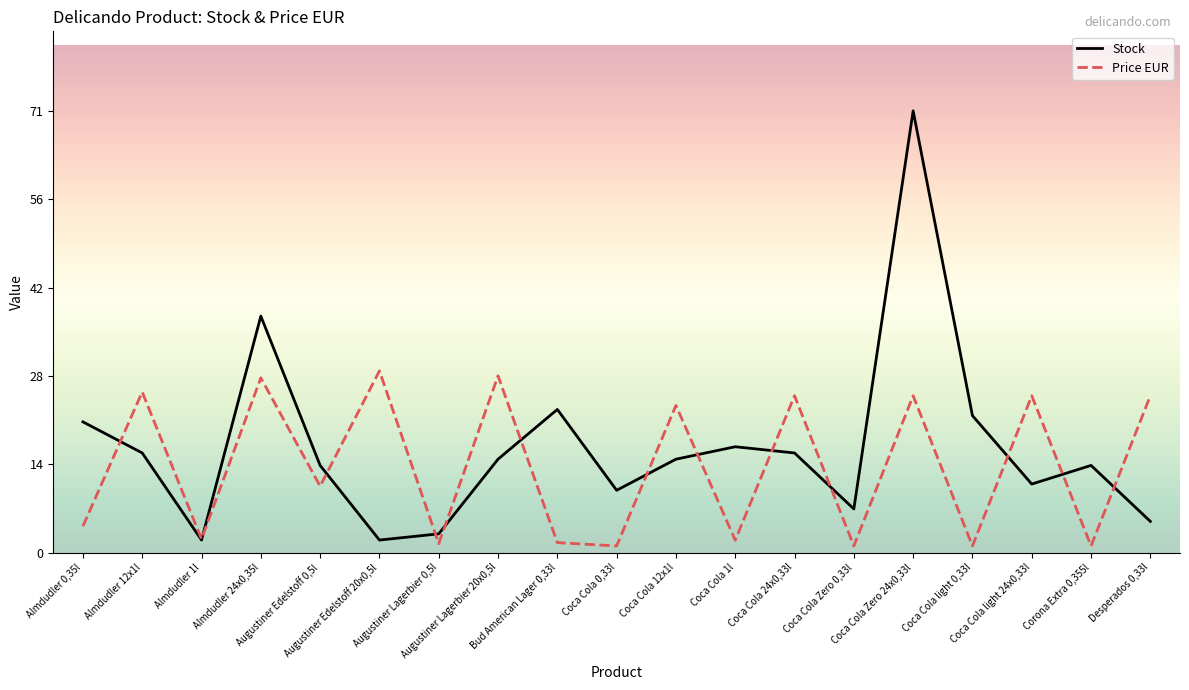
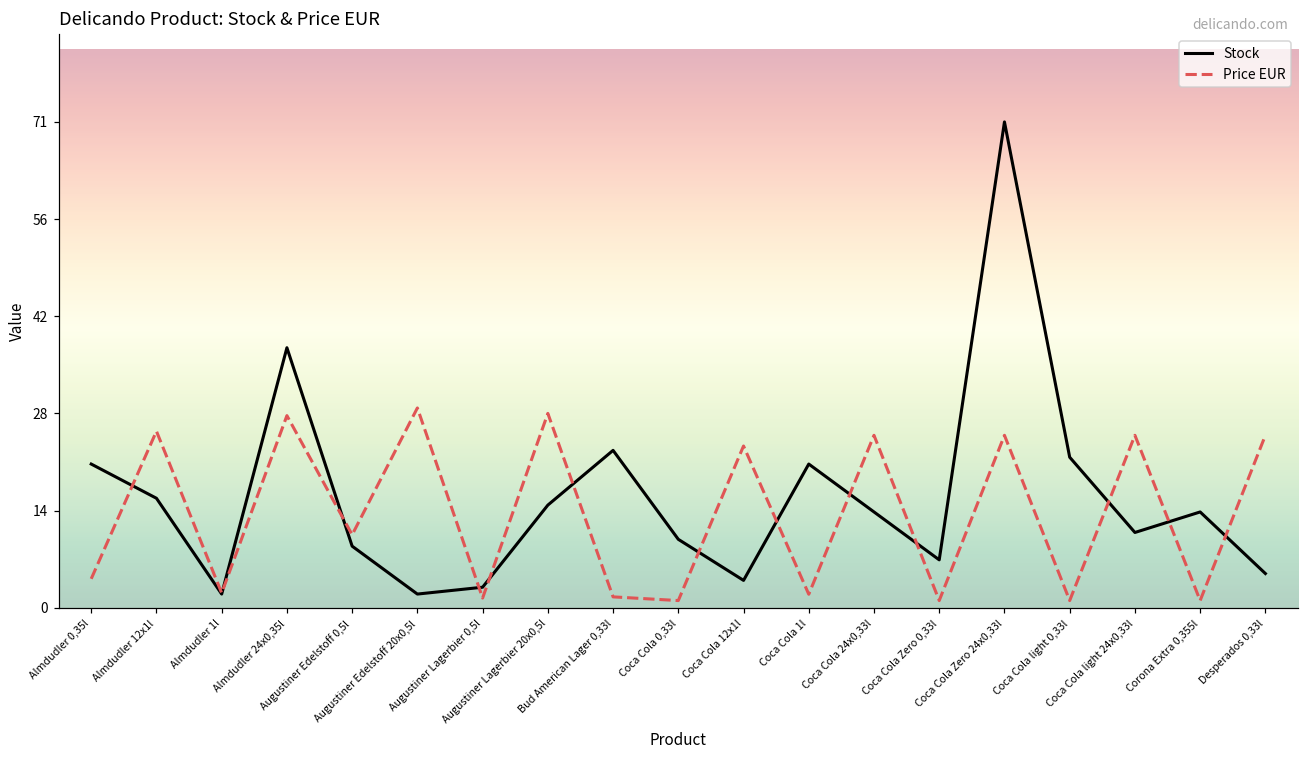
Stock, Augustiner Edelstoff 0,5l: 14 -> 9
Stock, Coca Cola 12x1l: 15 -> 4
Stock, Coca Cola 1l: 17 -> 21
Stock, Coca Cola 24x0,33l: 16 -> 14
